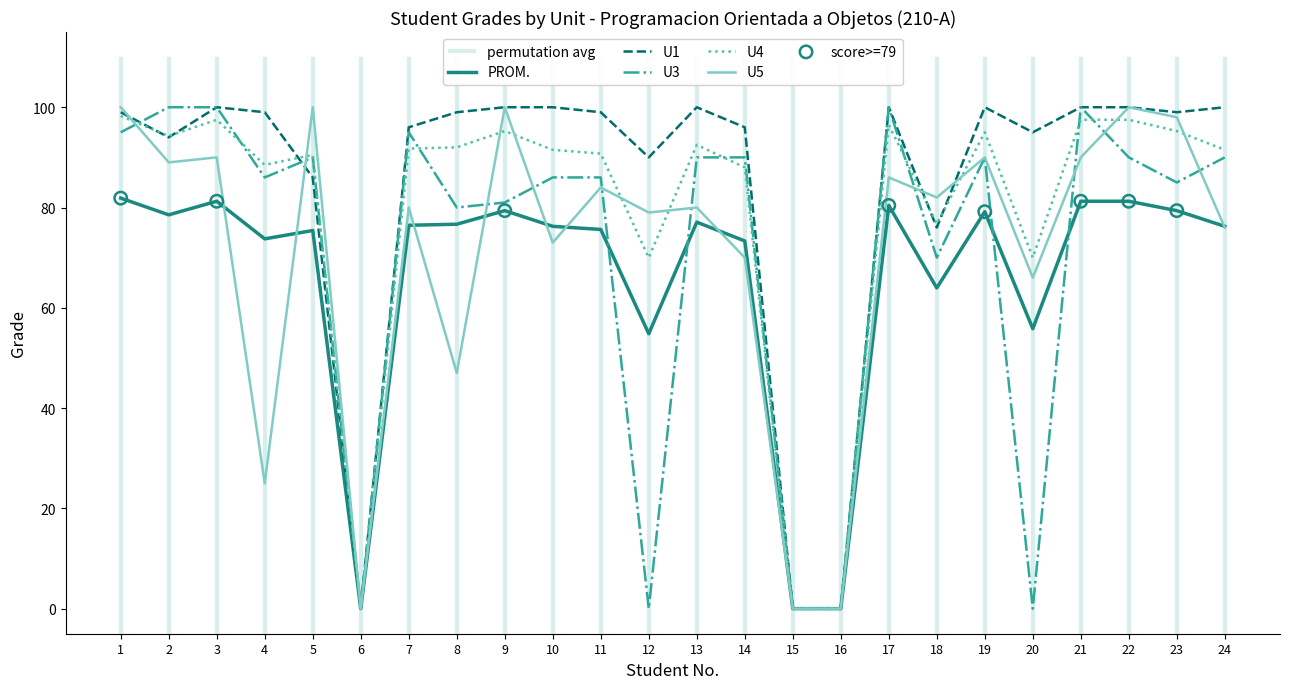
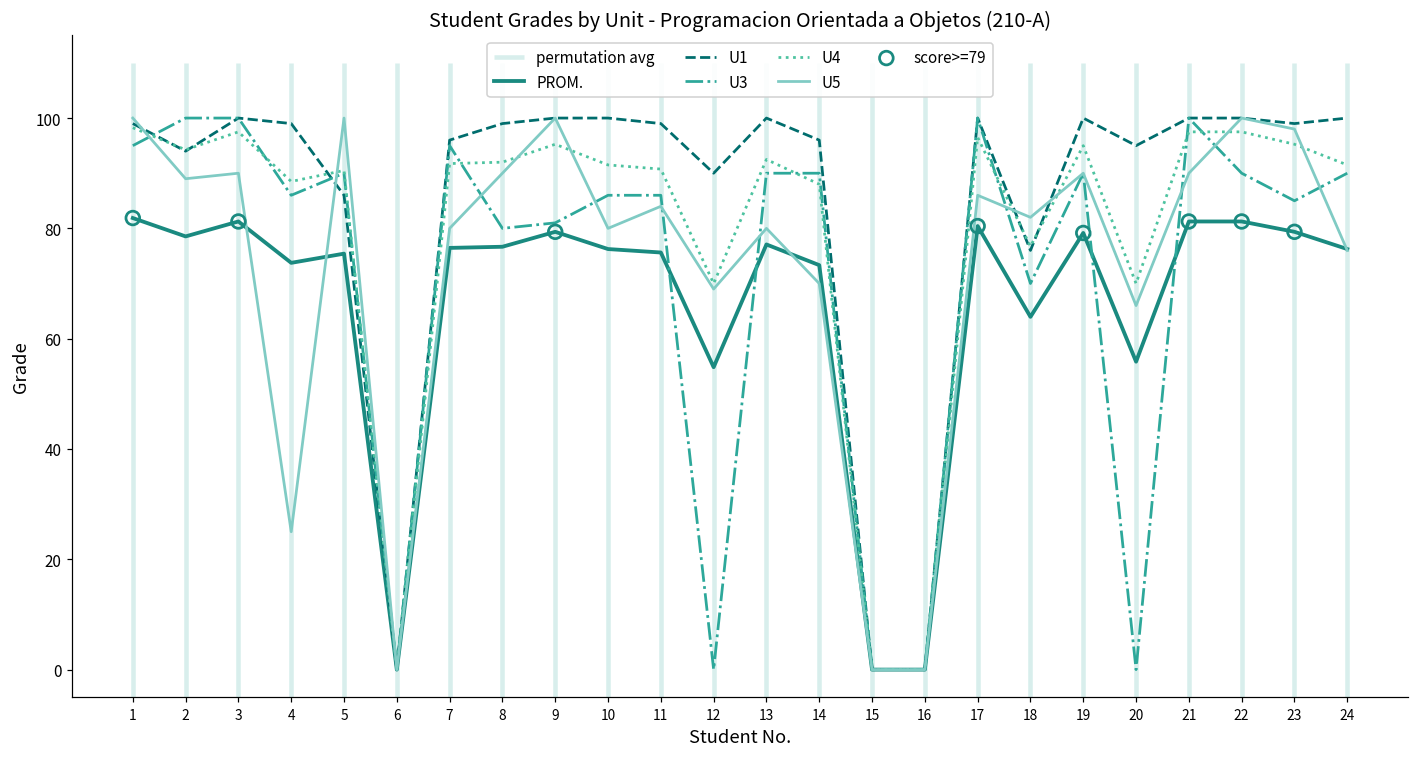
U5, 8: 47 -> 90
U5, 10: 73 -> 80
U5, 12: 79 -> 69
